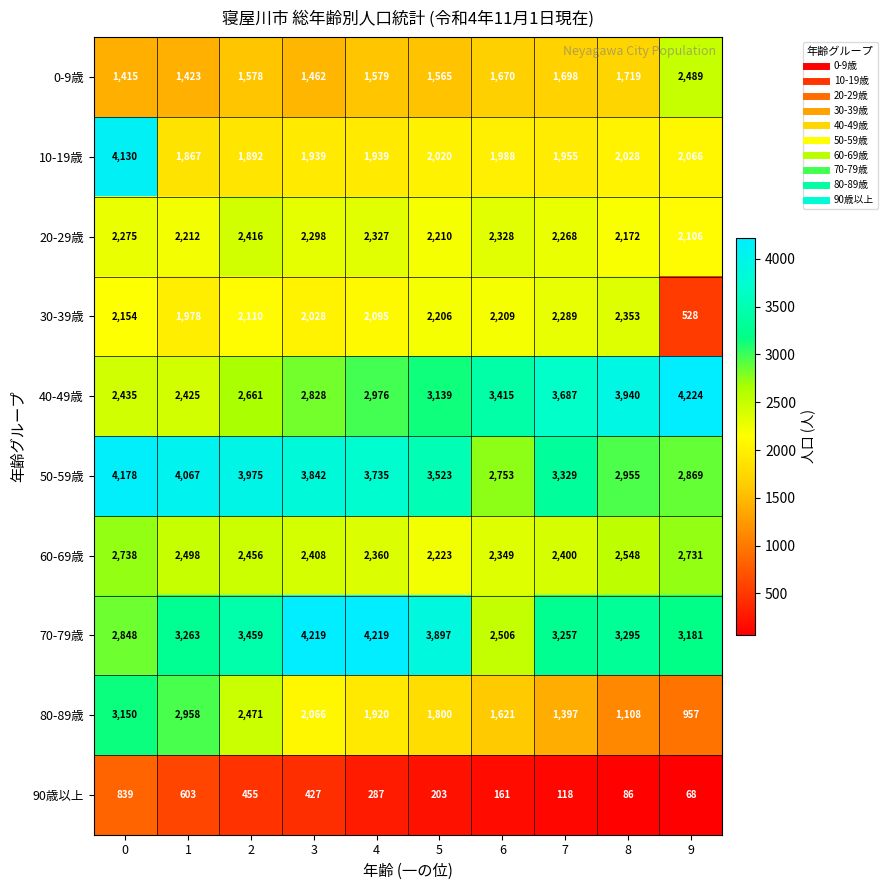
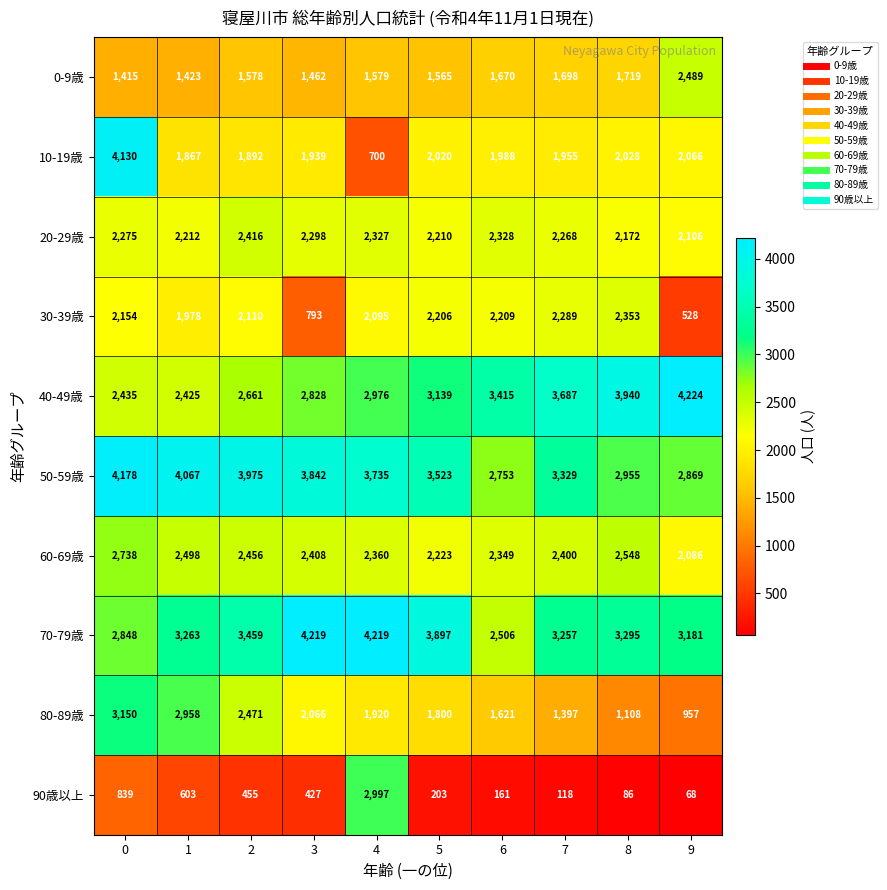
10-19歳, 4: 1,939 -> 700
30-39歳, 3: 2,028 -> 793
60-69歳, 9: 2,731 -> 2,086
90歳以上, 4: 287 -> 2,997
